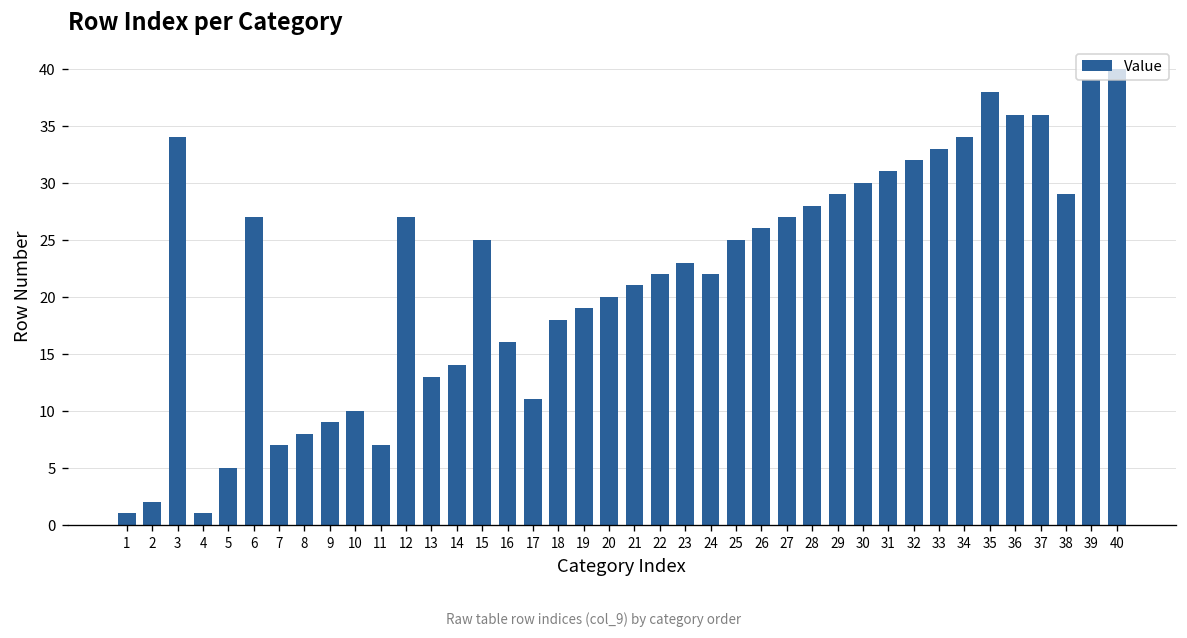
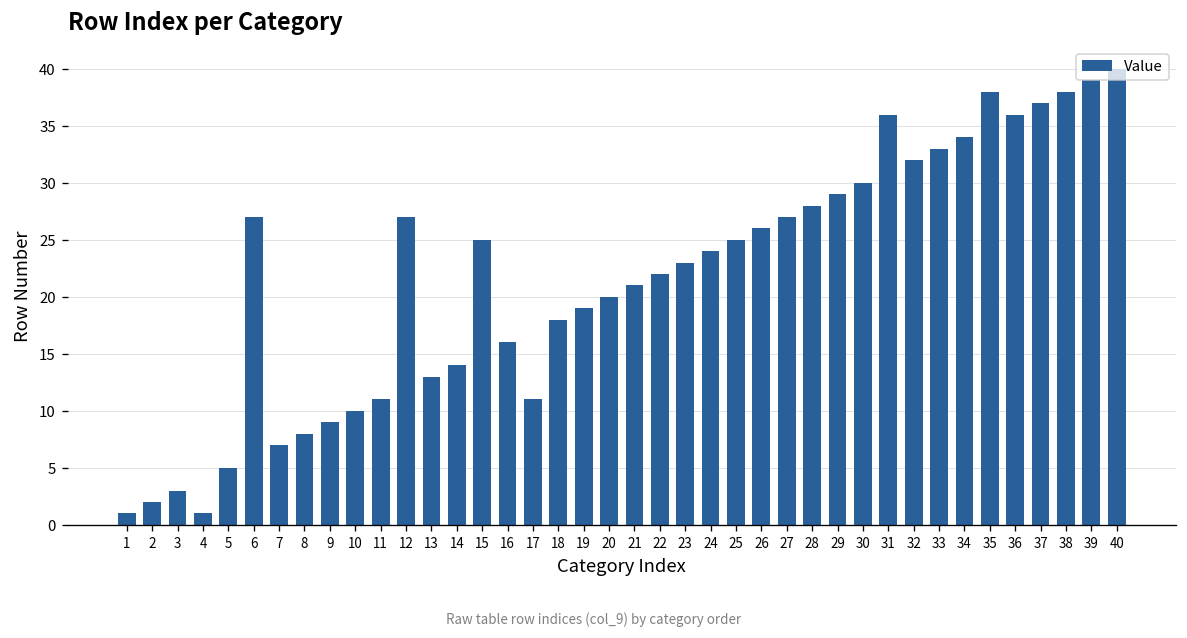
3: 34 -> 3
11: 7 -> 11
24: 22 -> 24
31: 31 -> 36
37: 36 -> 37
38: 29 -> 38
